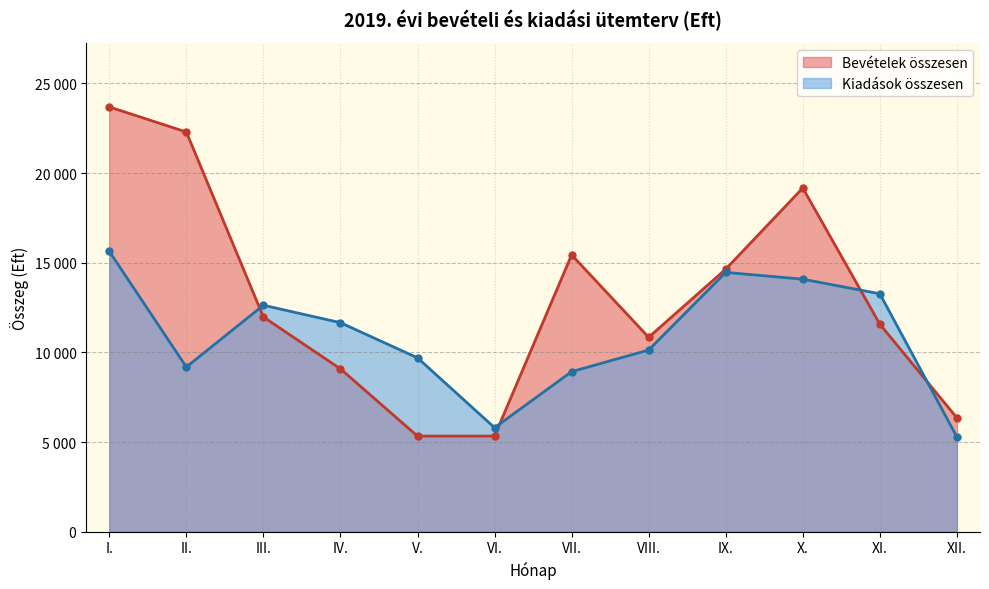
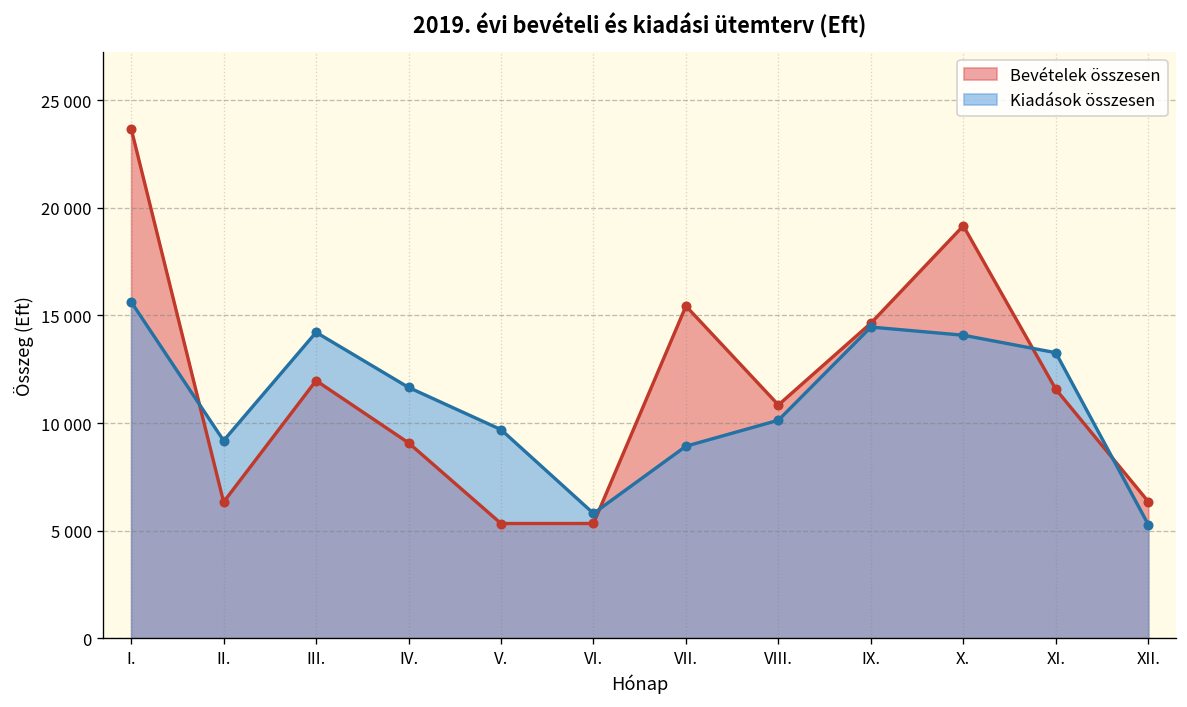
Bevételek összesen, II.: 22300 -> 6300
Kiadások összesen, III.: 12600 -> 14200
